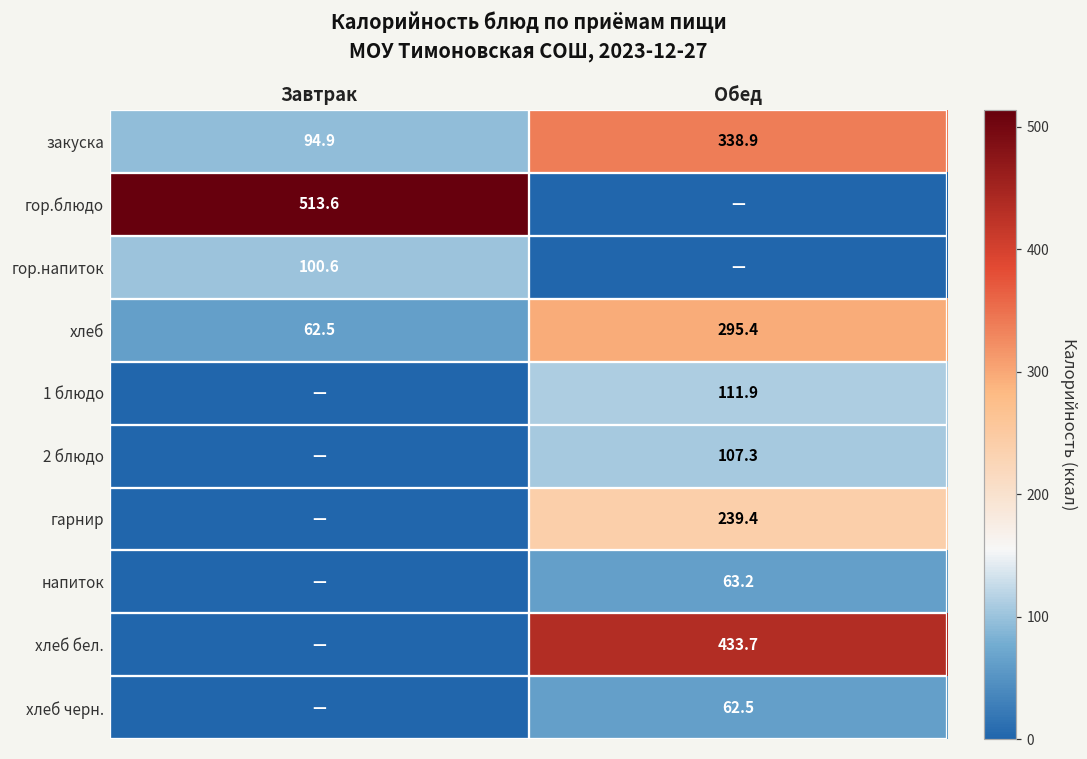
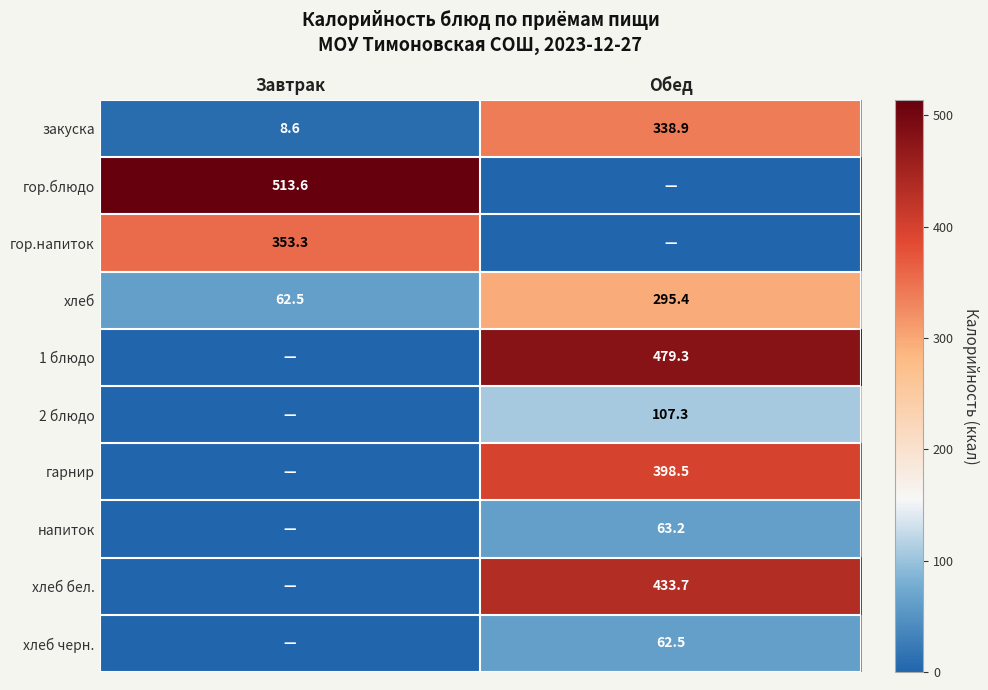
закуска, Завтрак: 94.9 -> 8.6
гор.напиток, Завтрак: 100.6 -> 353.3
1 блюдо, Обед: 111.9 -> 479.3
гарнир, Обед: 239.4 -> 398.5
